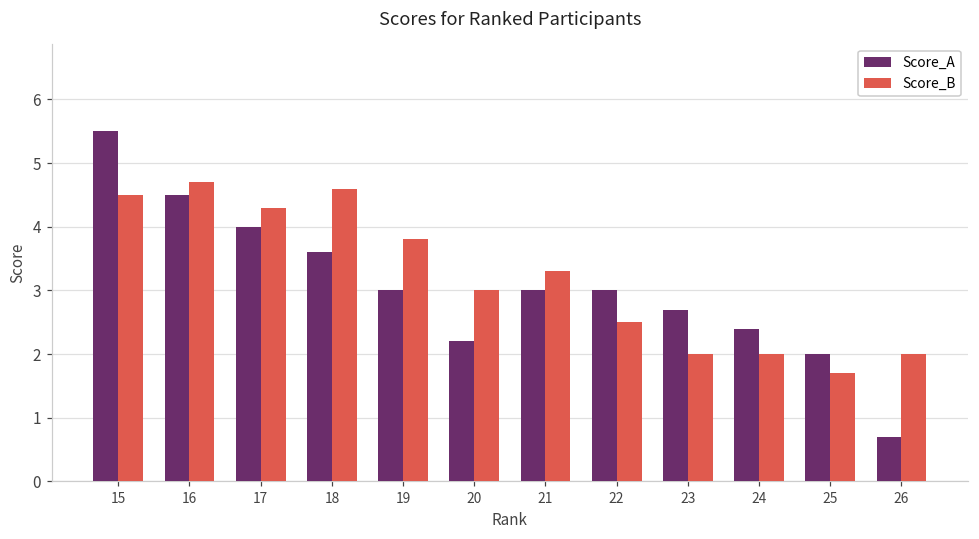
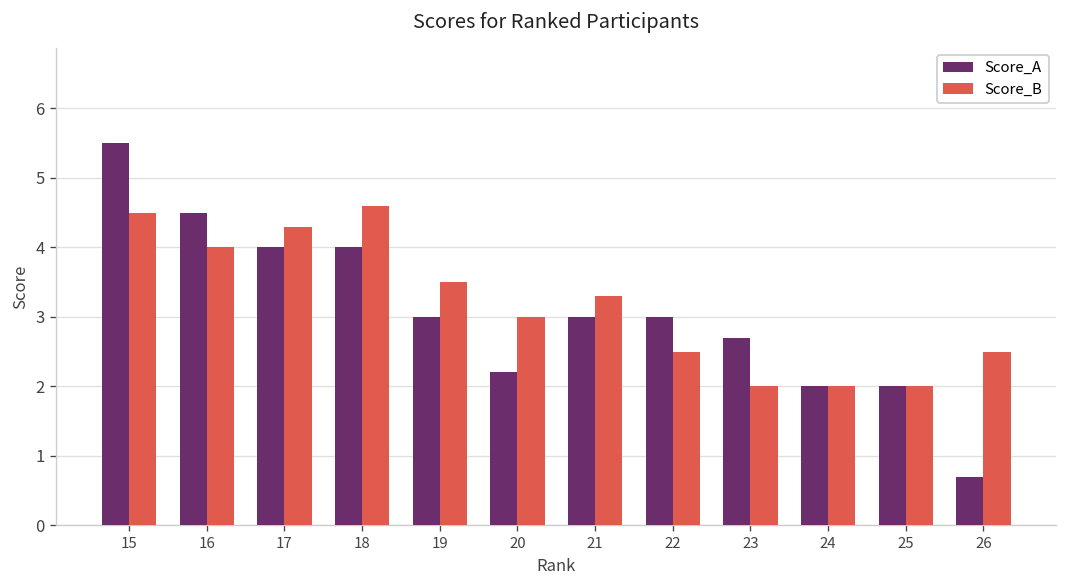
Score_B, 16: 4.7 -> 4.0
Score_A, 18: 3.6 -> 4.0
Score_B, 19: 3.8 -> 3.5
Score_A, 24: 2.4 -> 2.0
Score_B, 25: 1.7 -> 2.0
Score_B, 26: 2.0 -> 2.5
